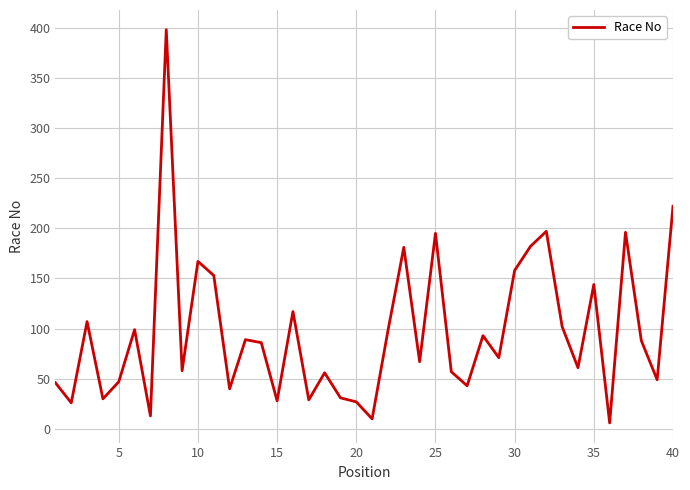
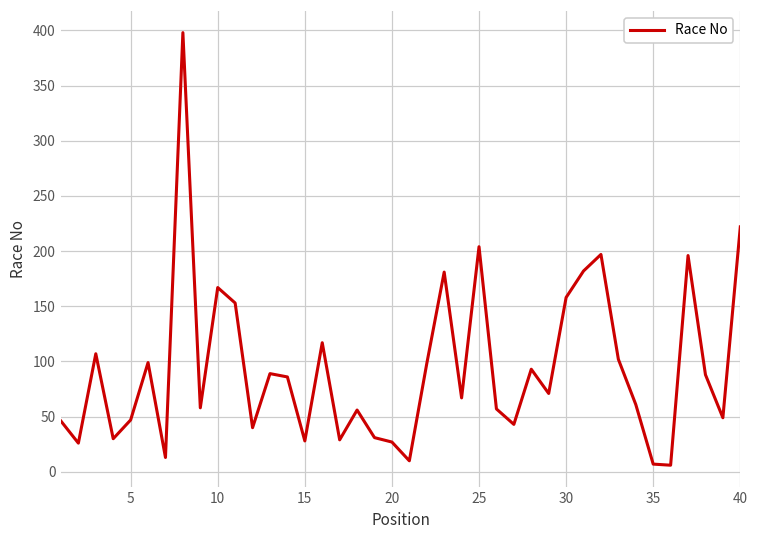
25: 195 -> 204
35: 144 -> 7
